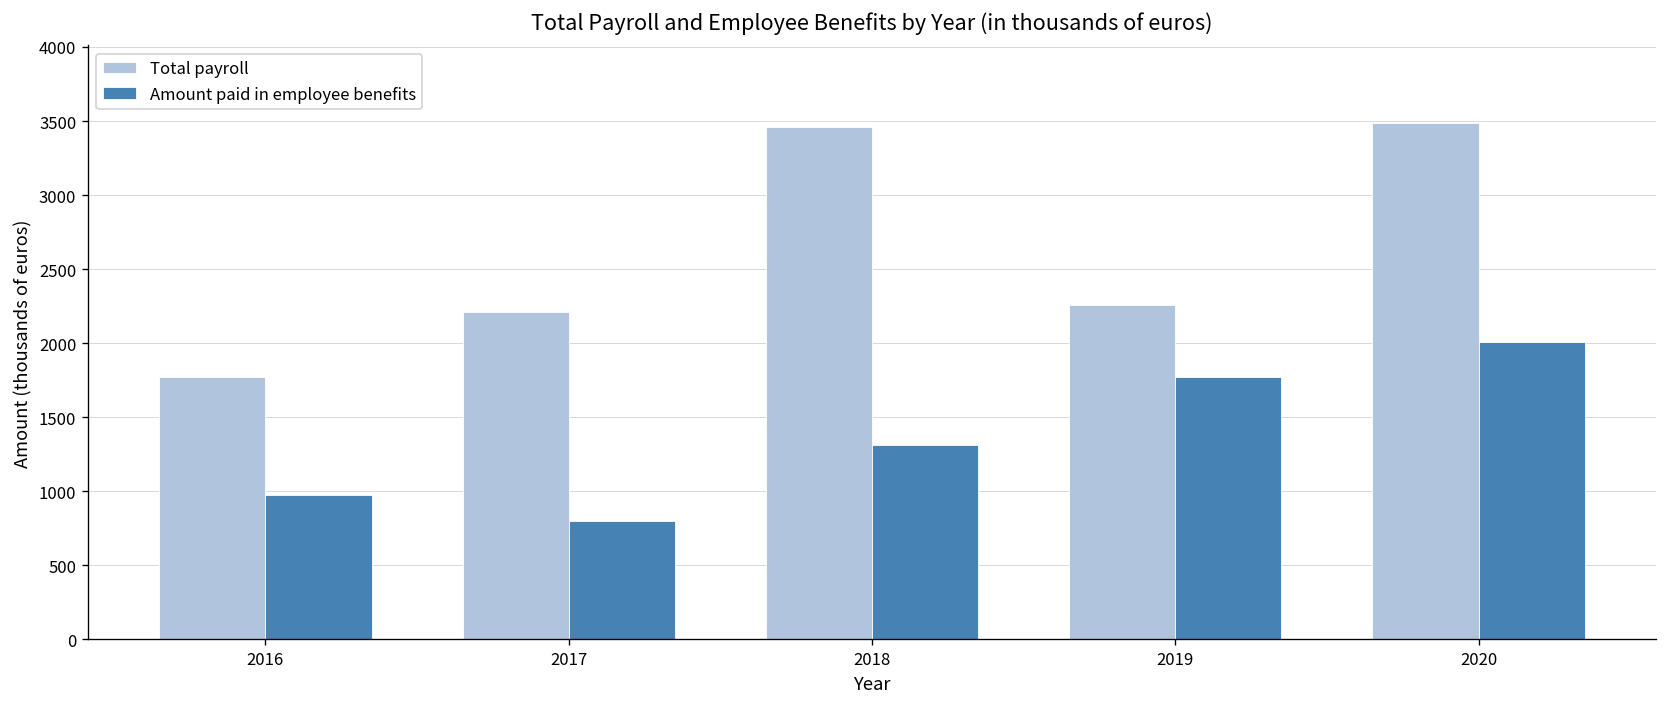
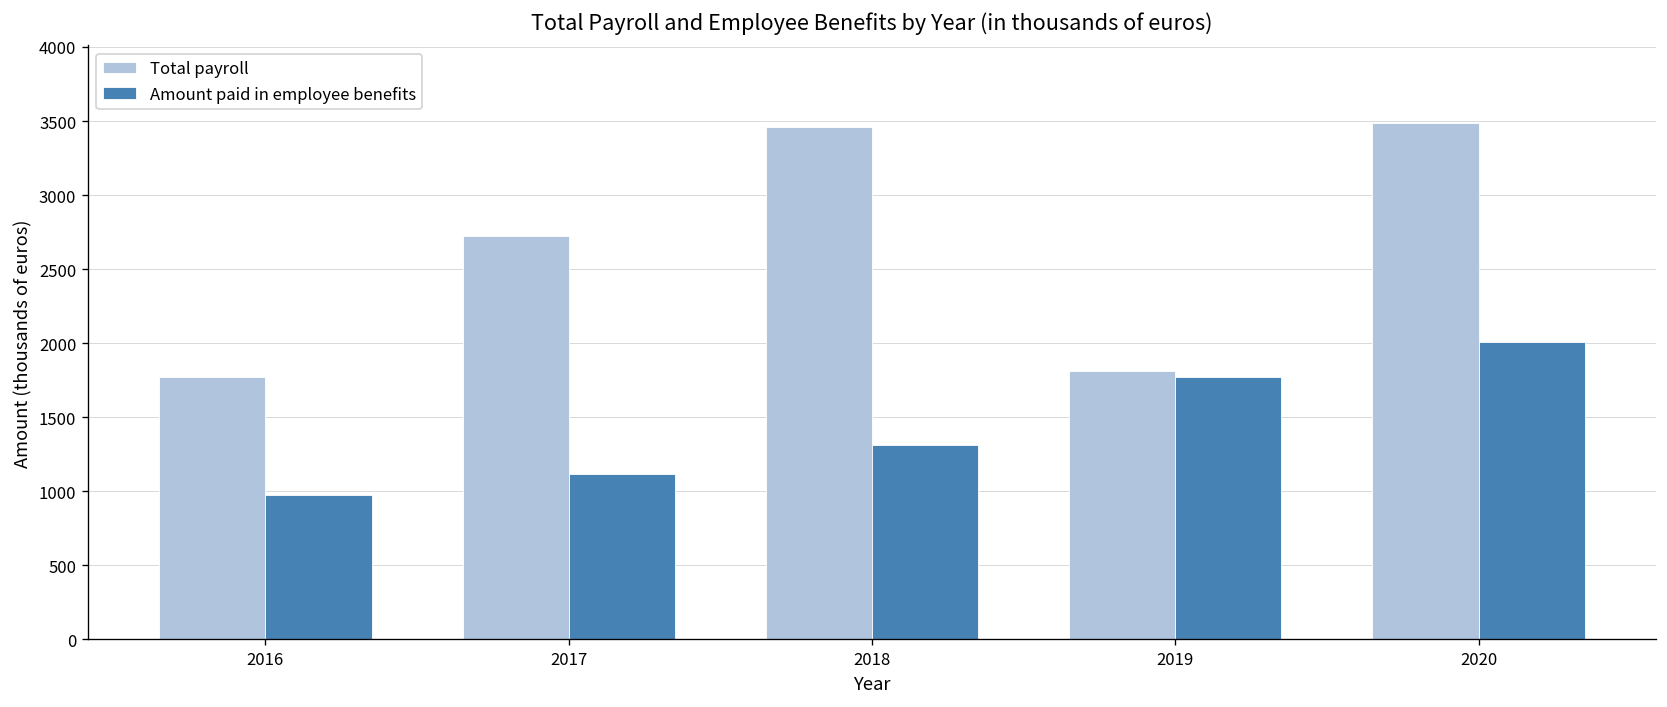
Total payroll, 2017: 2210 -> 2730
Amount paid in employee benefits, 2017: 800 -> 1120
Total payroll, 2019: 2260 -> 1810
